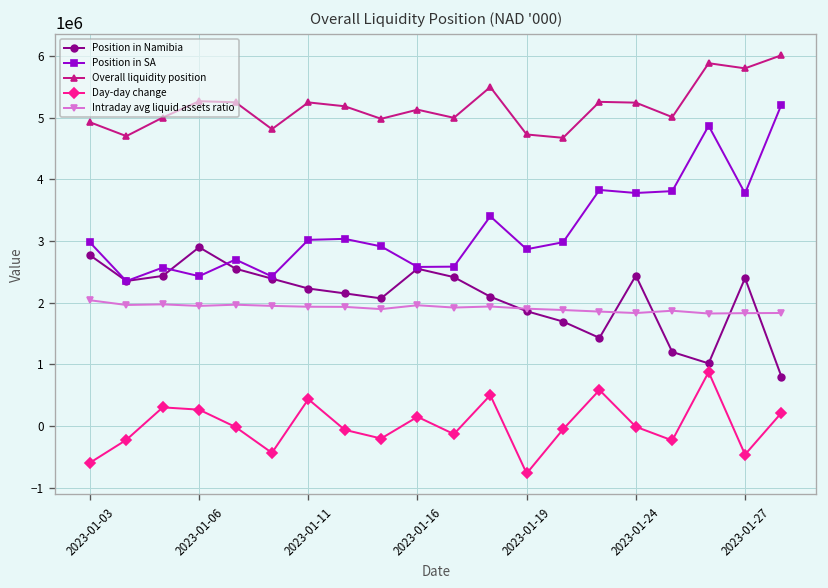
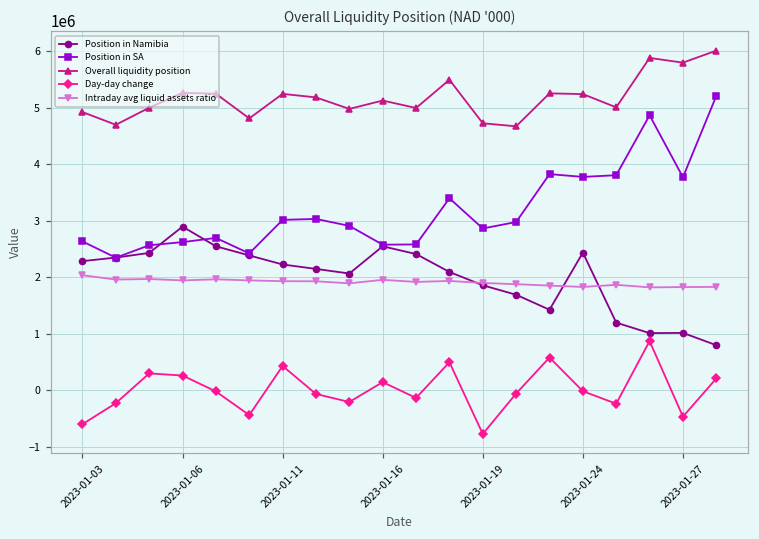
Position in Namibia, 2023-01-03: 2800000 -> 2300000
Position in SA, 2023-01-03: 3000000 -> 2600000
Position in SA, 2023-01-06: 2400000 -> 2600000
Position in Namibia, 2023-01-27: 2400000 -> 1000000
